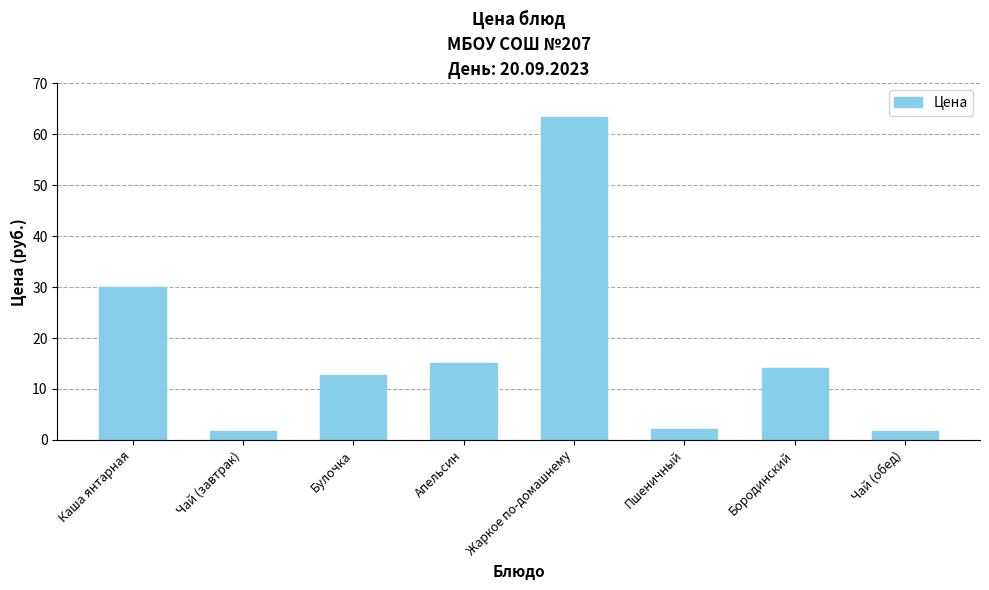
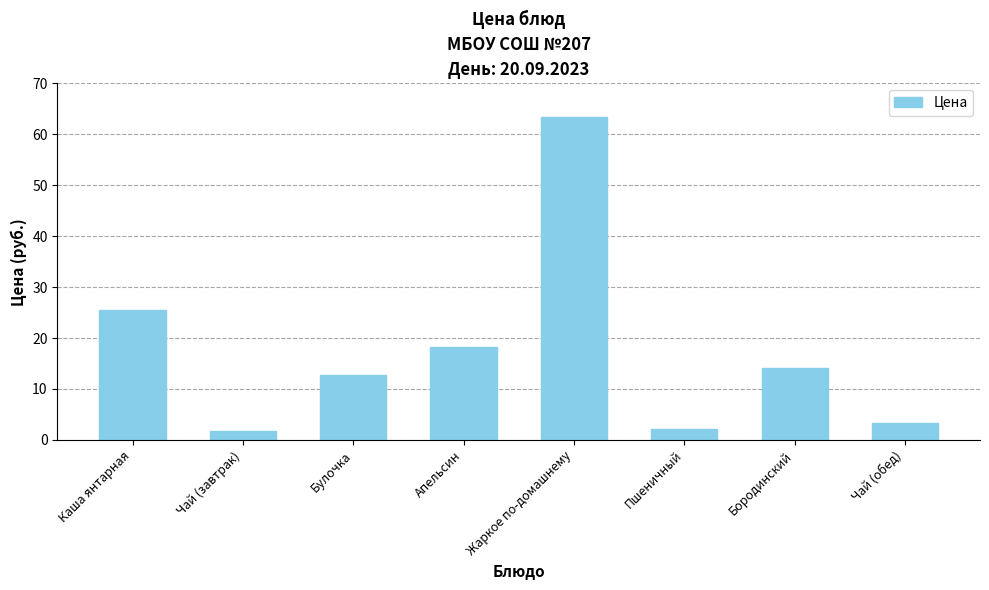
Каша янтарная: 30 -> 26
Апельсин: 15 -> 18
Чай (обед): 2 -> 3
